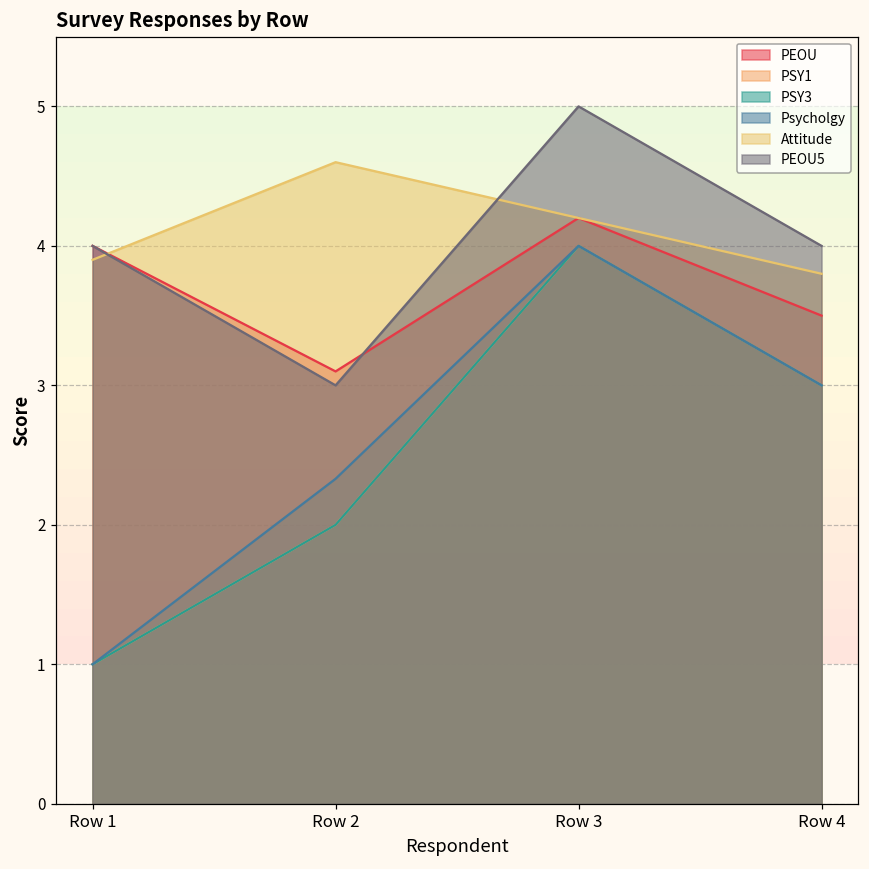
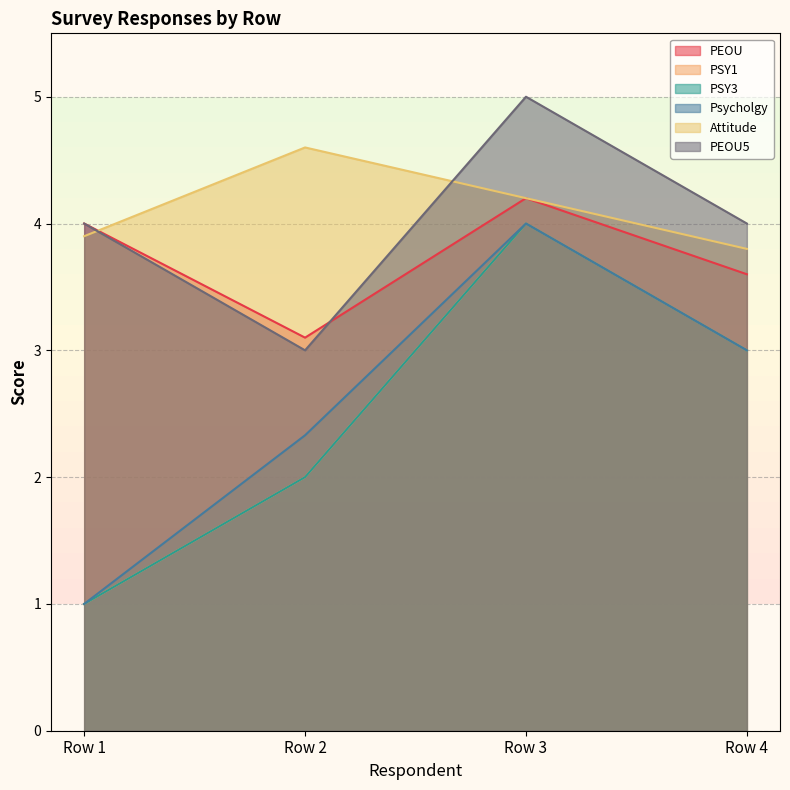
PEOU, Row 4: 3.5 -> 3.6
